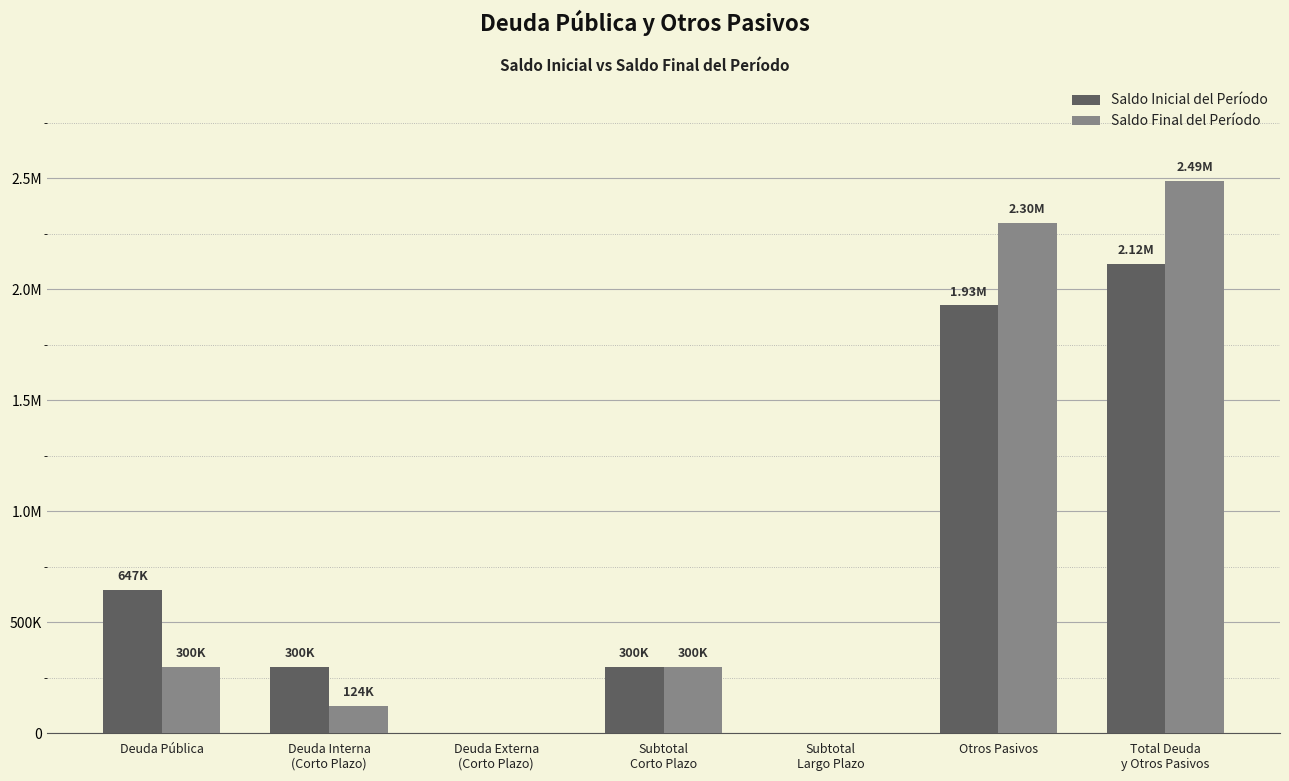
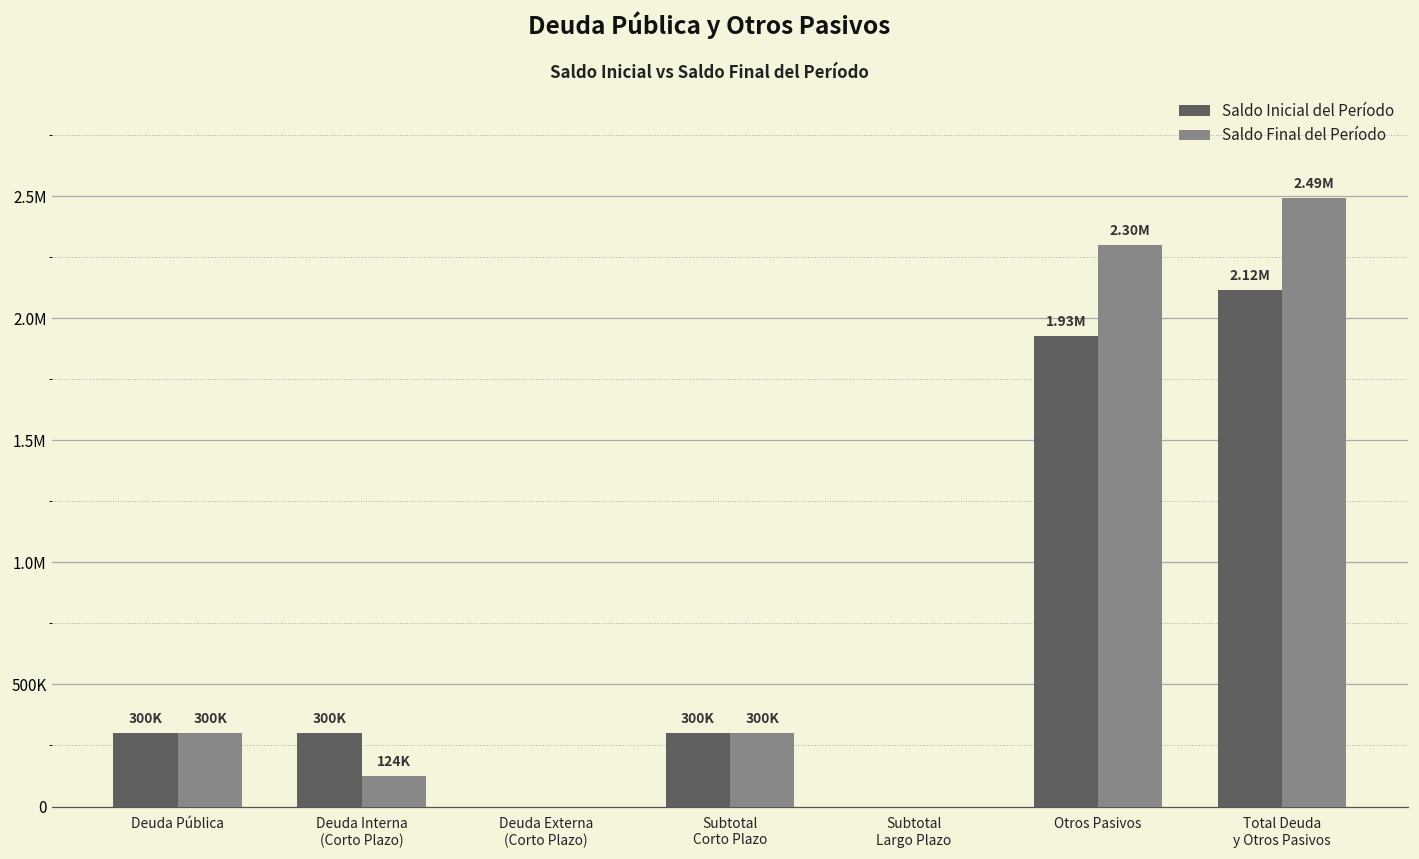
Saldo Inicial del Período, Deuda Pública: 647K -> 300K
